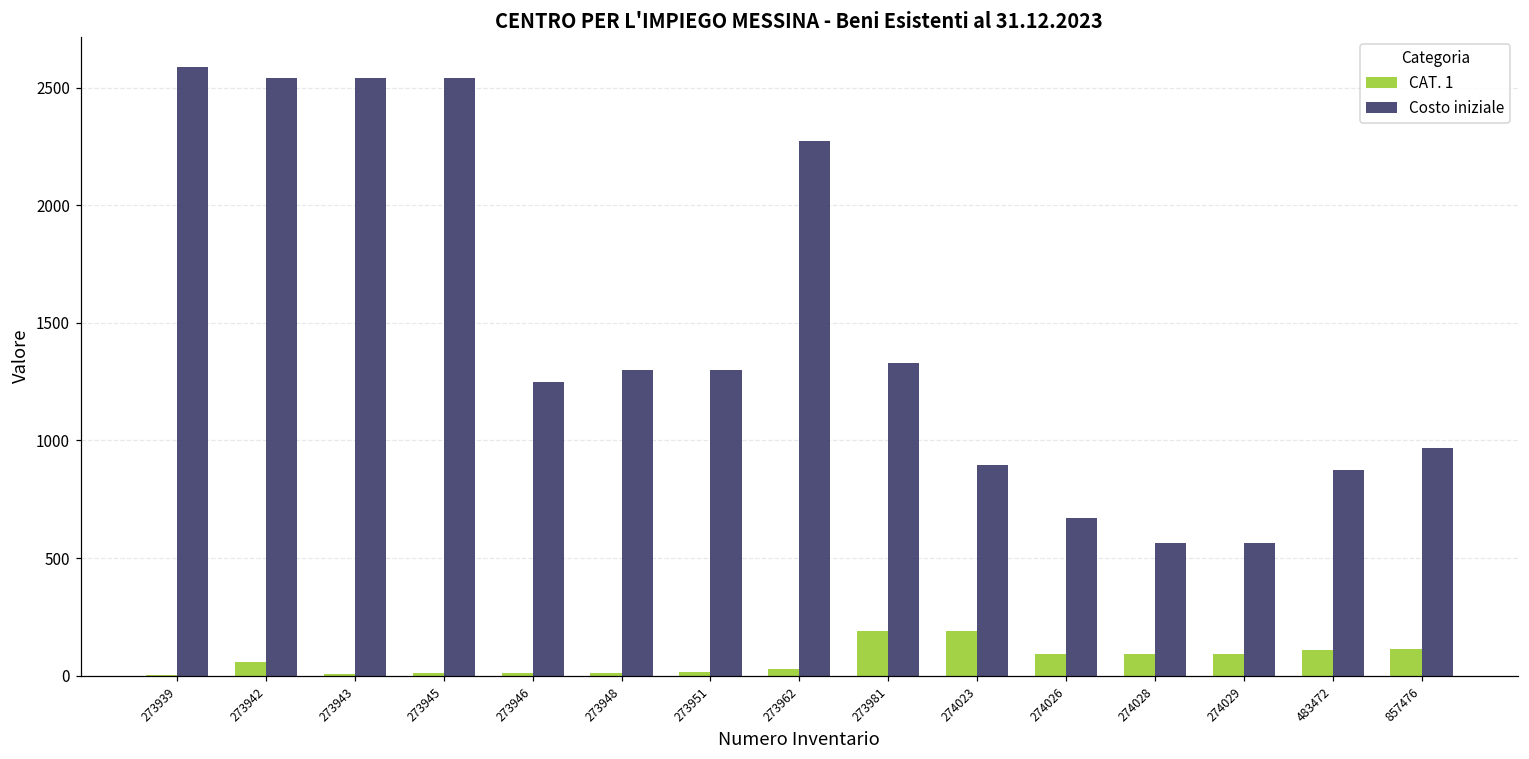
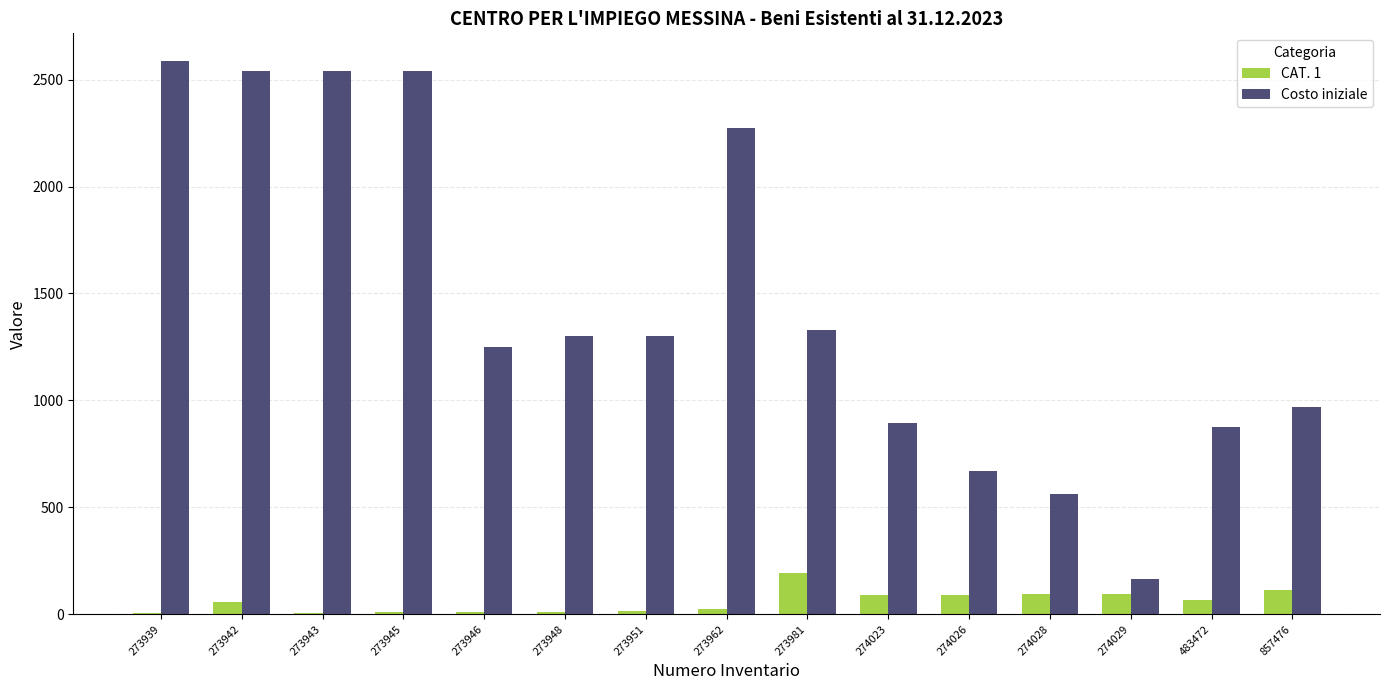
CAT. 1, 274023: 190 -> 90
Costo iniziale, 274029: 560 -> 160
CAT. 1, 483472: 110 -> 70
